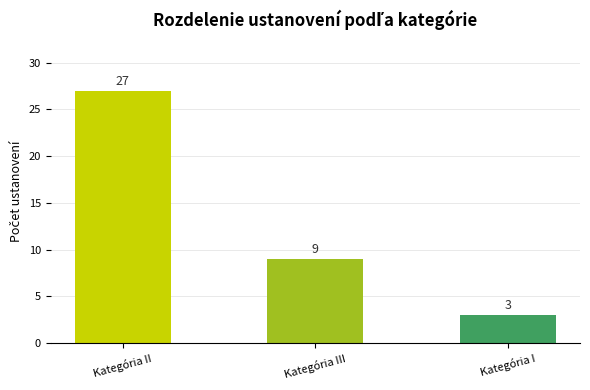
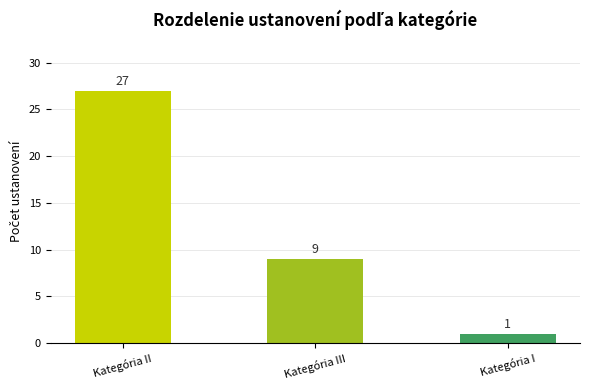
Kategória I: 3 -> 1
